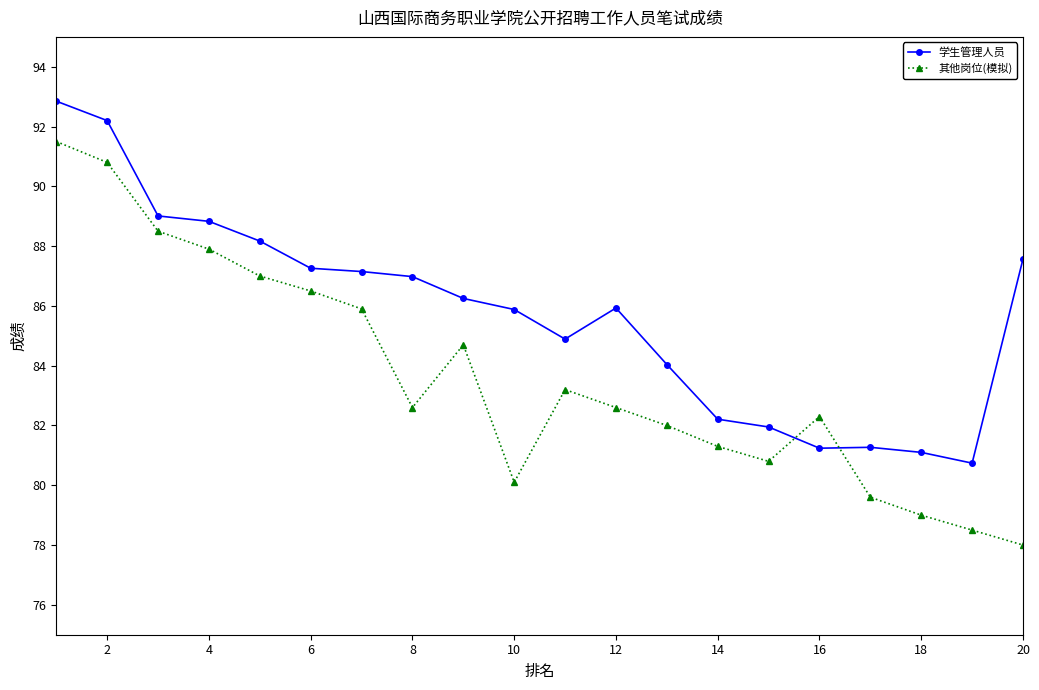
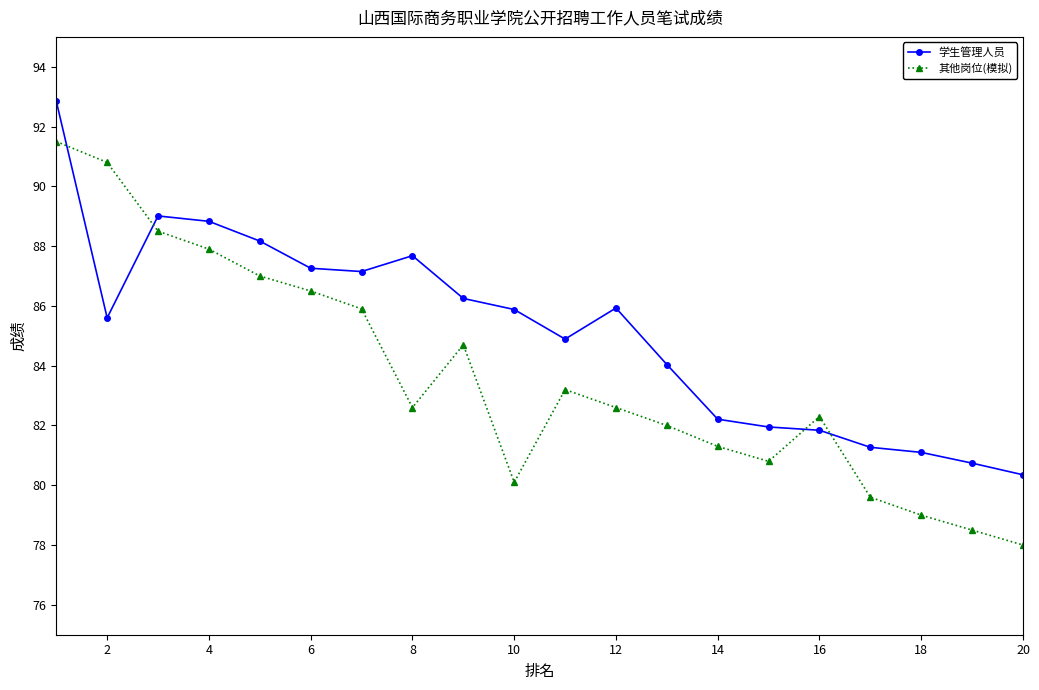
学生管理人员, 2: 92.2 -> 85.6
学生管理人员, 8: 87.0 -> 87.7
学生管理人员, 16: 81.2 -> 81.8
学生管理人员, 20: 87.6 -> 80.4
